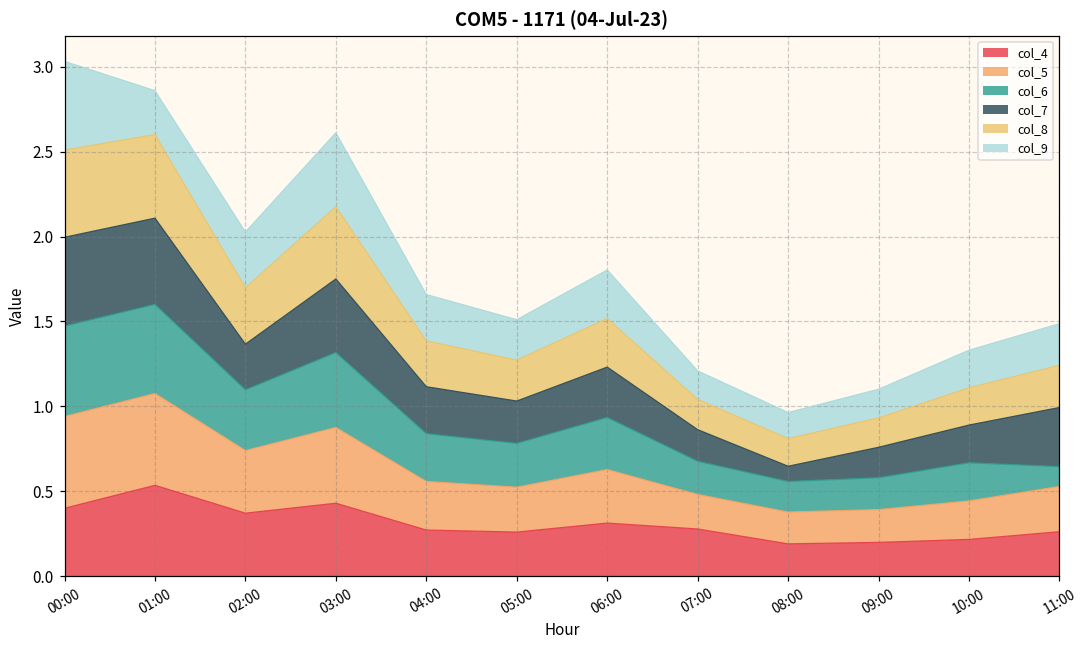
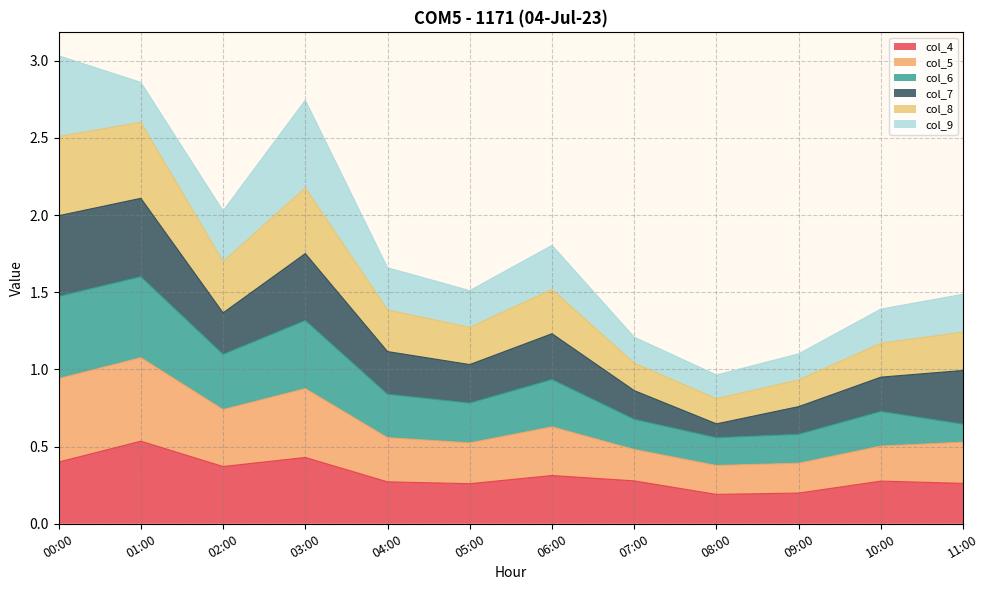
col_9, 03:00: 0.44 -> 0.57
col_4, 10:00: 0.22 -> 0.28
